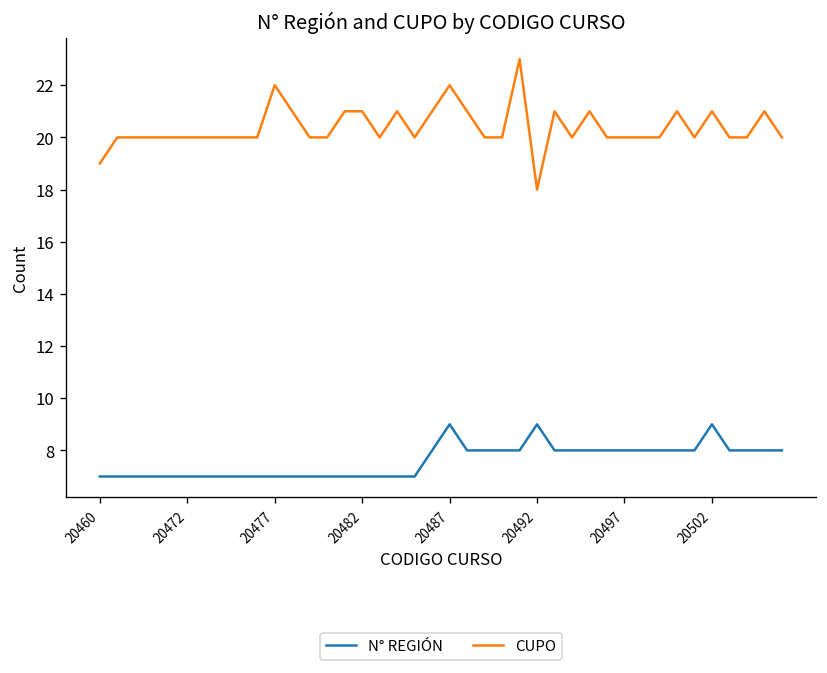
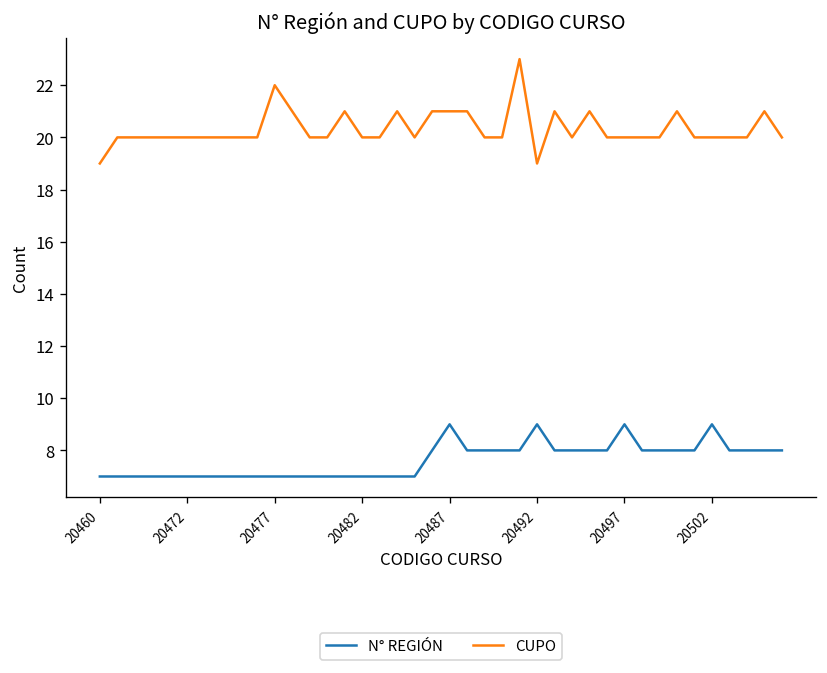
CUPO, 20482: 21 -> 20
CUPO, 20487: 22 -> 21
CUPO, 20492: 18 -> 19
N° REGIÓN, 20497: 8 -> 9
CUPO, 20502: 21 -> 20
